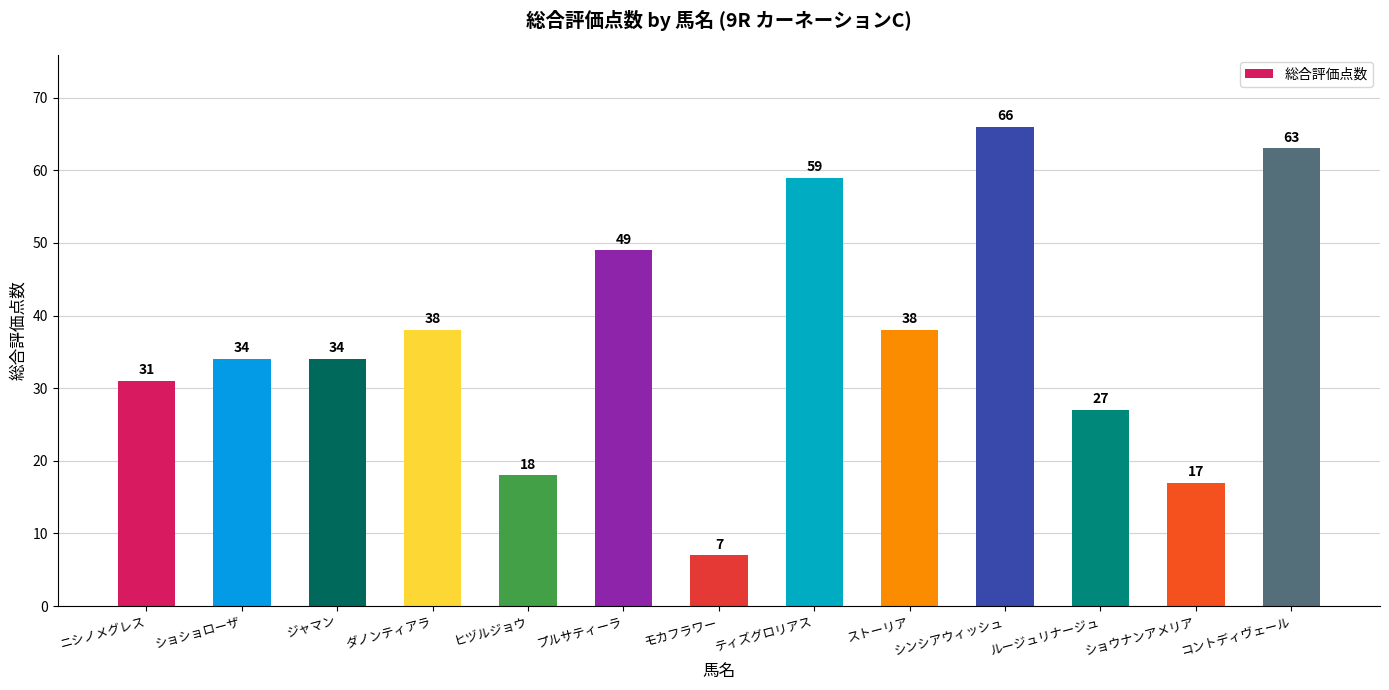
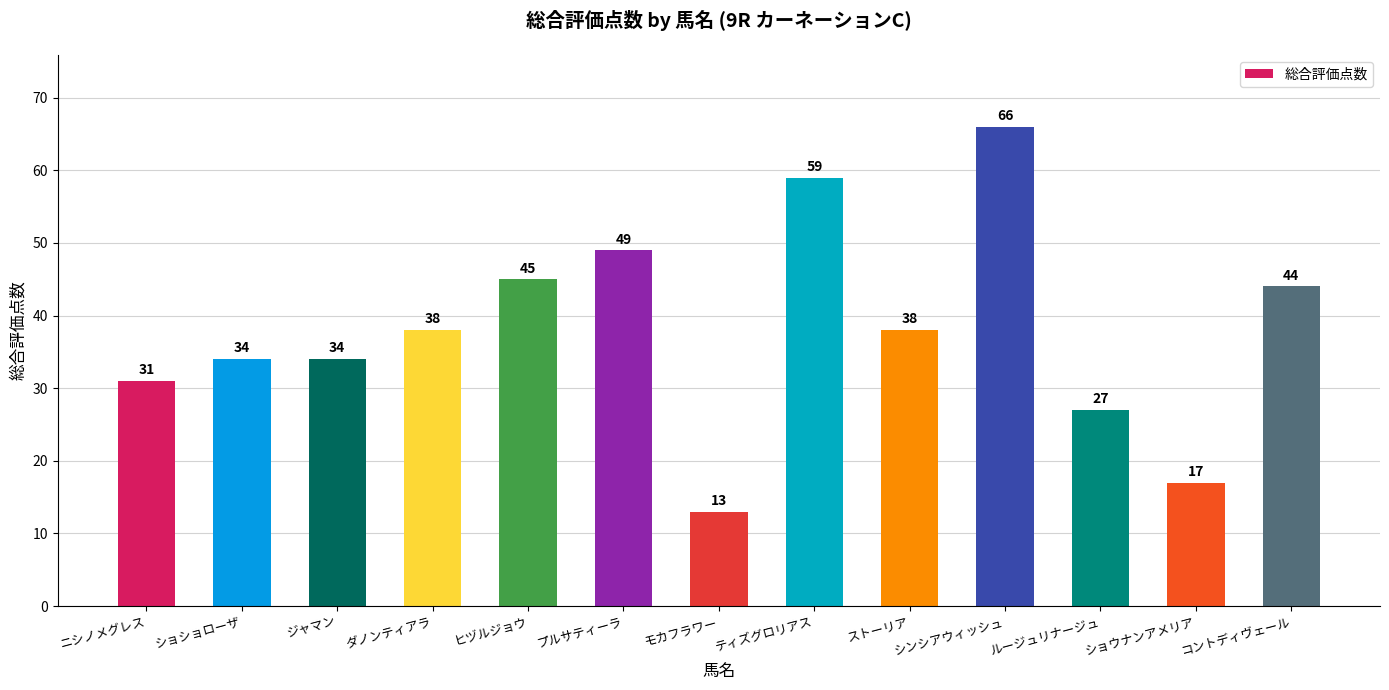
ヒヅルジョウ: 18 -> 45
モカフラワー: 7 -> 13
コントディヴェール: 63 -> 44
